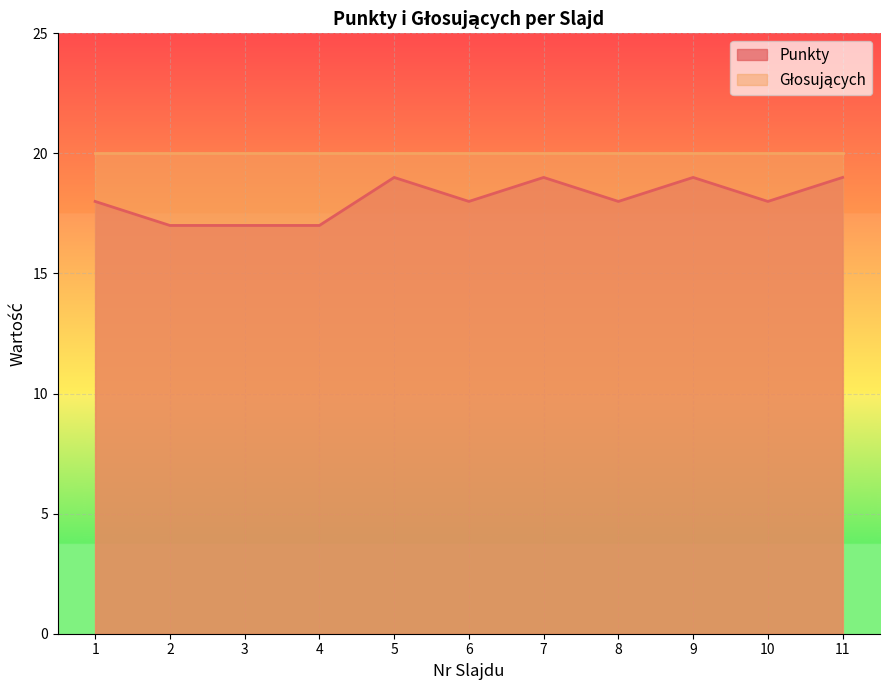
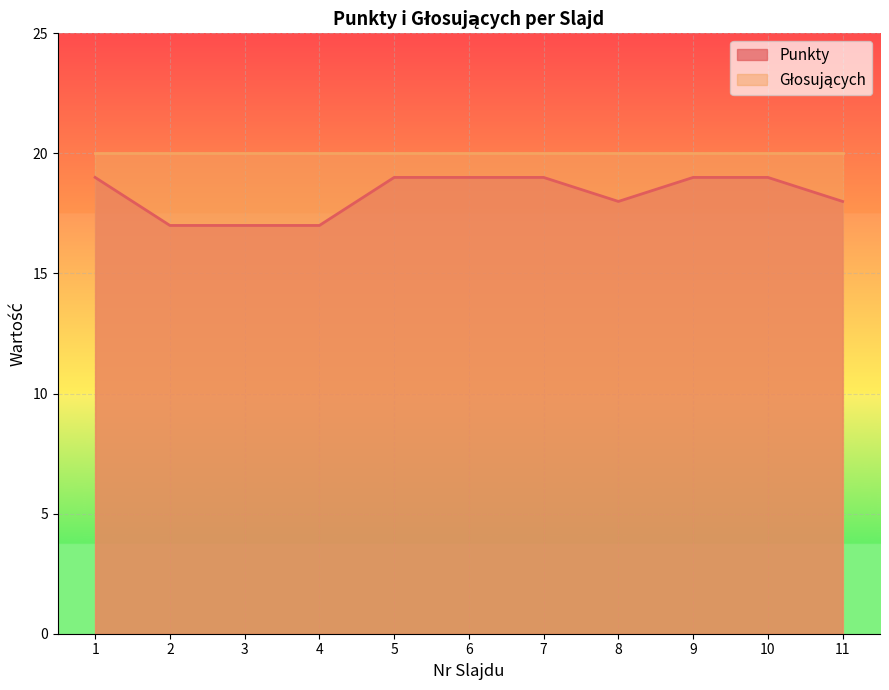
Punkty, 1: 18 -> 19
Punkty, 6: 18 -> 19
Punkty, 10: 18 -> 19
Punkty, 11: 19 -> 18
